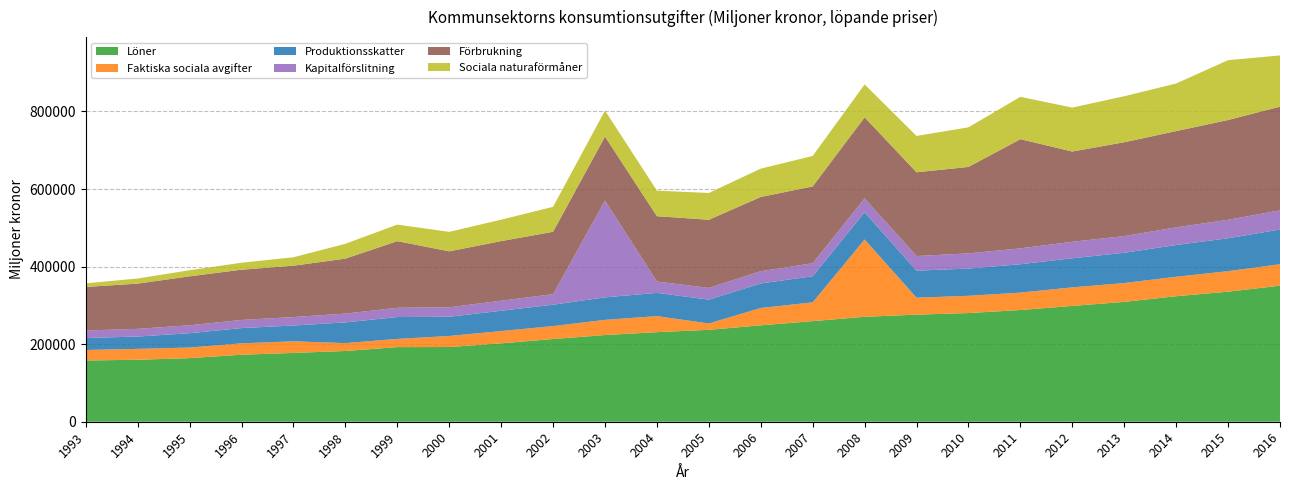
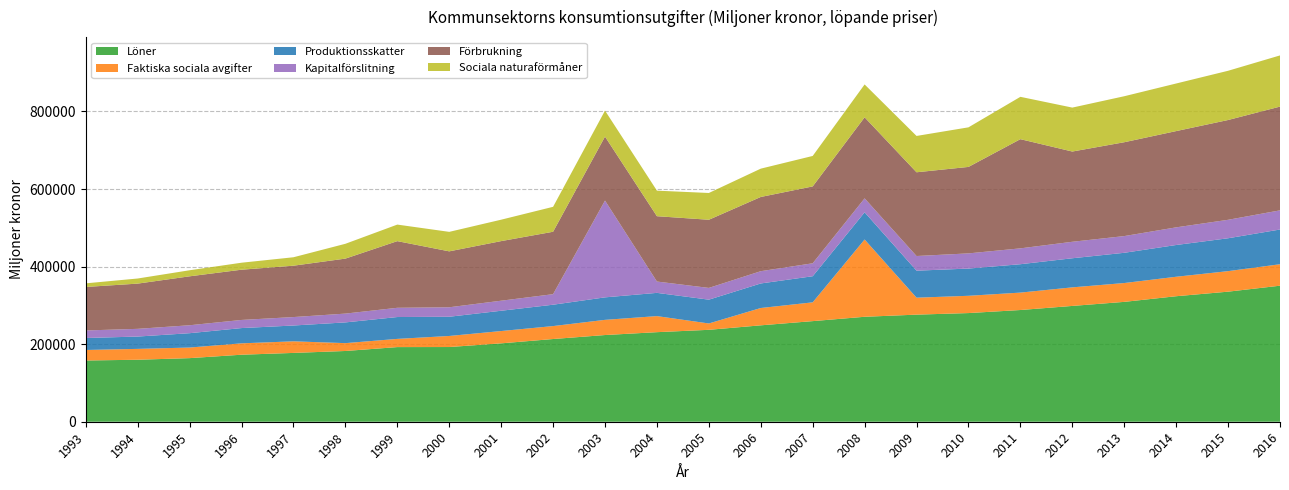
Sociala naturaförmåner, 2015: 150000 -> 130000
